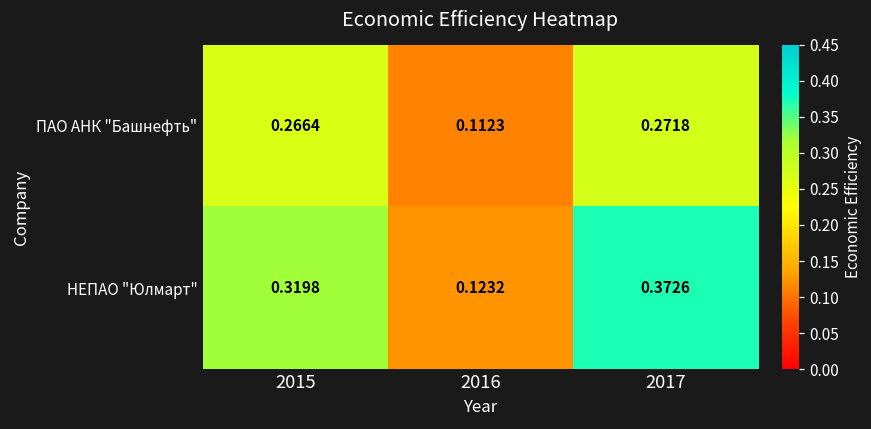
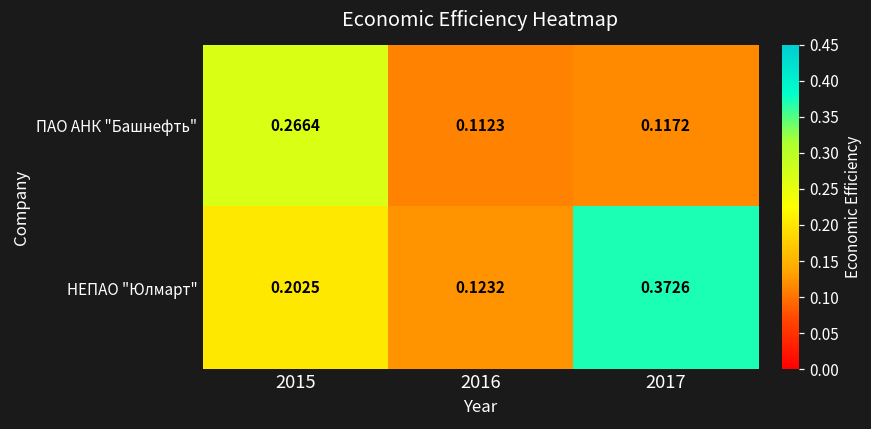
ПАО АНК "Башнефть", 2017: 0.2718 -> 0.1172
НЕПАО "Юлмарт", 2015: 0.3198 -> 0.2025
